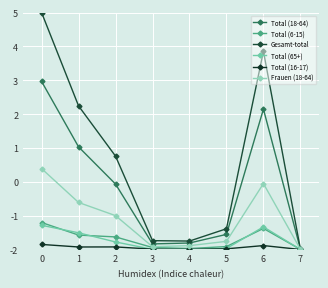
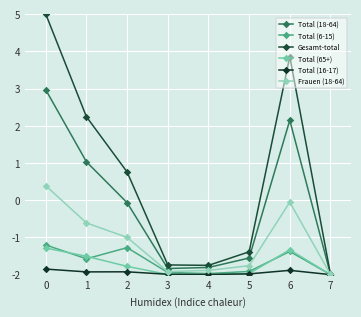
Total (6-15), 2: -1.6 -> -1.3
